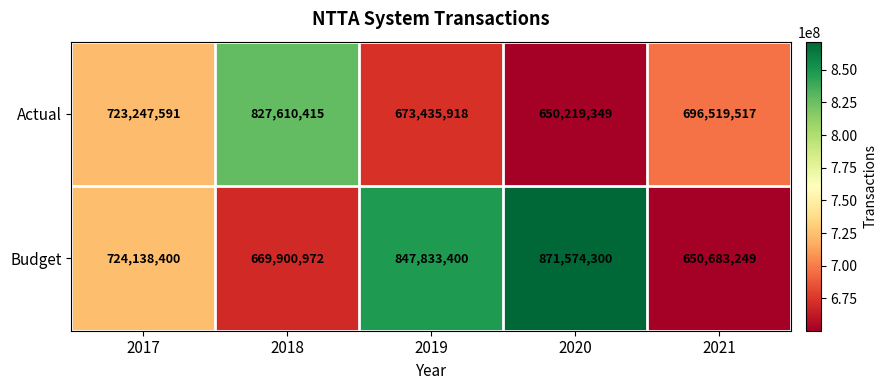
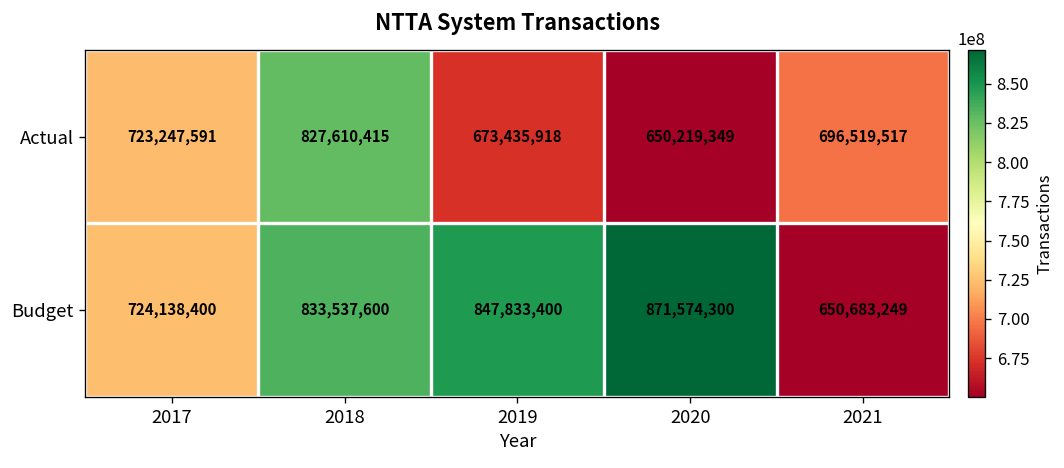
Budget, 2018: 669,900,972 -> 833,537,600
